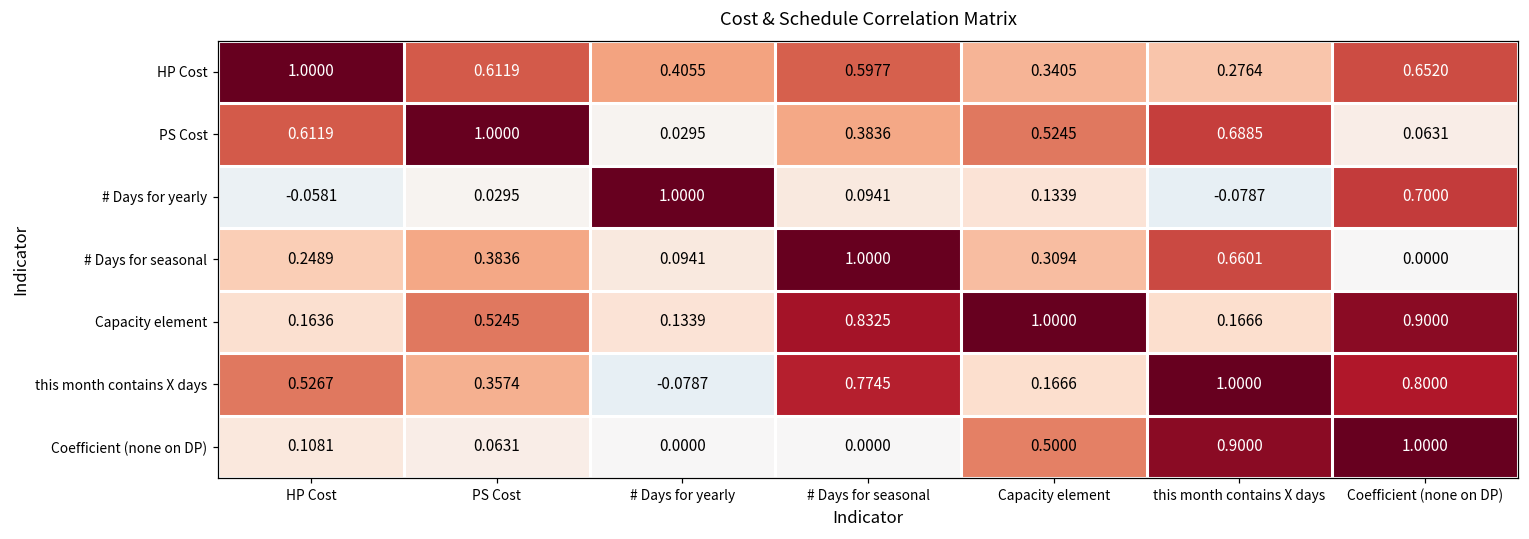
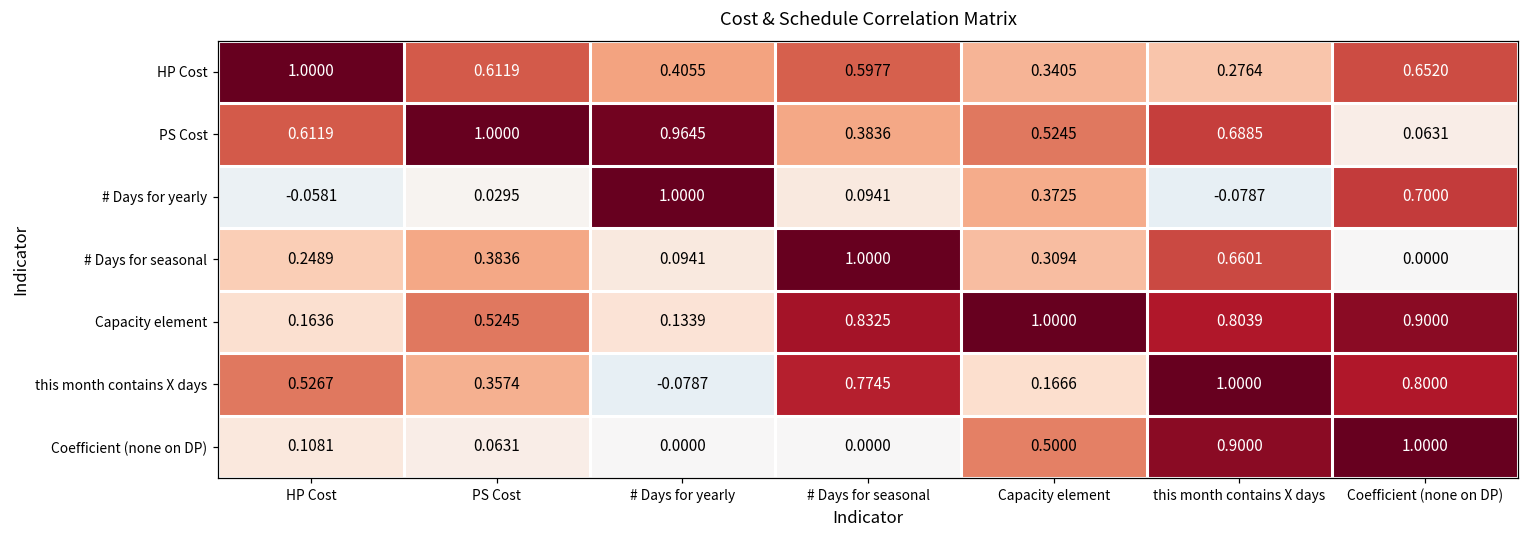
PS Cost, # Days for yearly: 0.0295 -> 0.9645
# Days for yearly, Capacity element: 0.1339 -> 0.3725
Capacity element, this month contains X days: 0.1666 -> 0.8039
